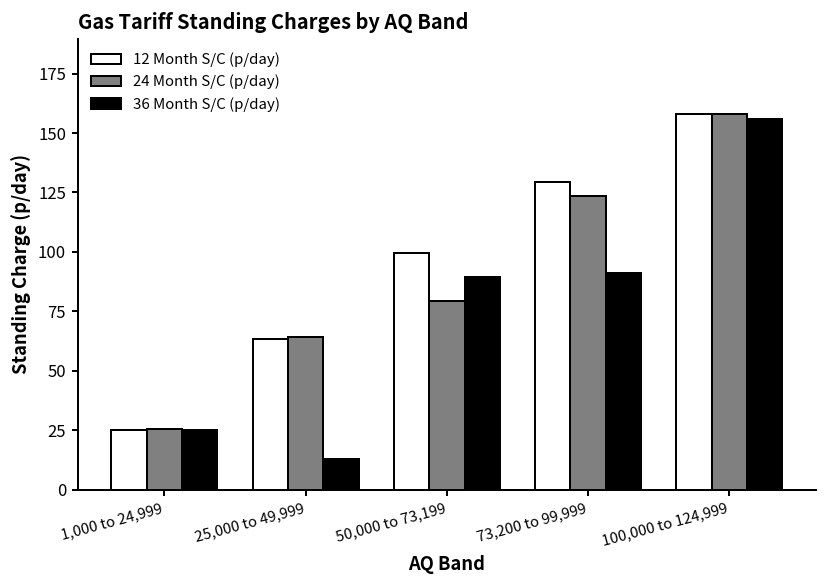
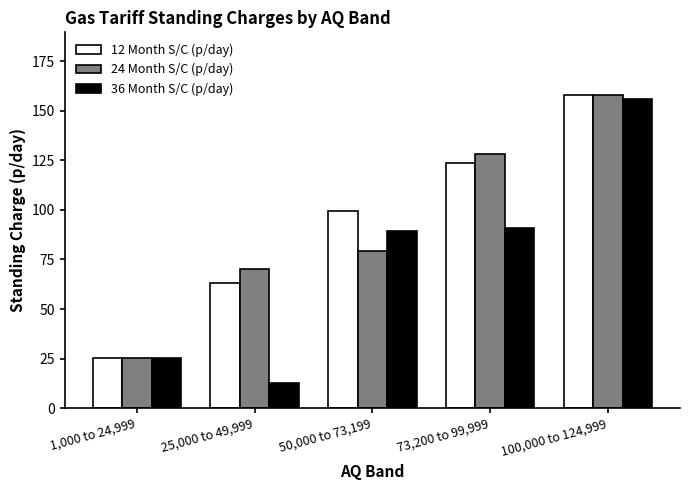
24 Month S/C (p/day), 25,000 to 49,999: 64 -> 70
12 Month S/C (p/day), 73,200 to 99,999: 130 -> 124
24 Month S/C (p/day), 73,200 to 99,999: 124 -> 128
